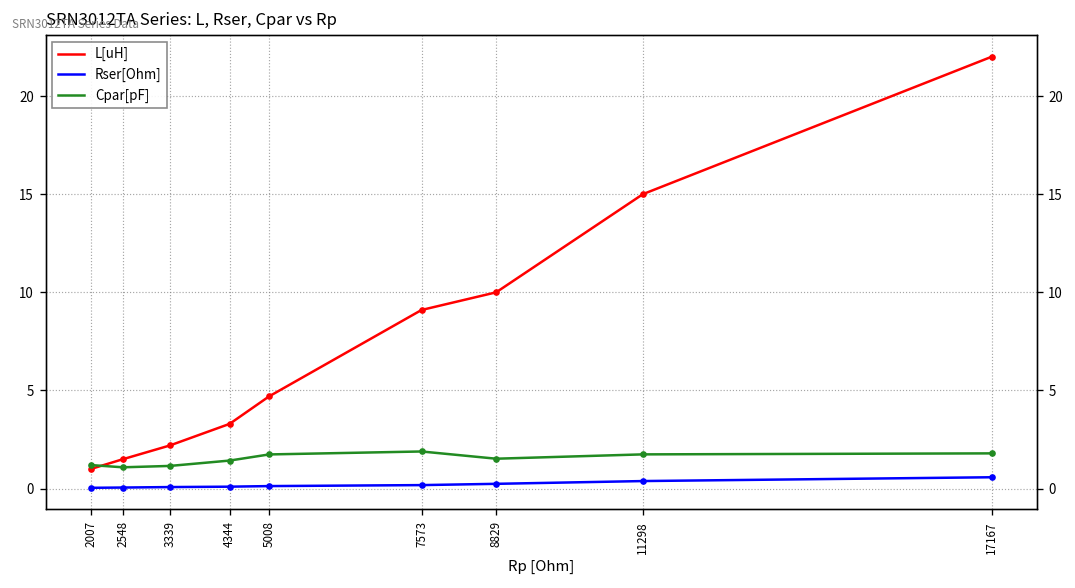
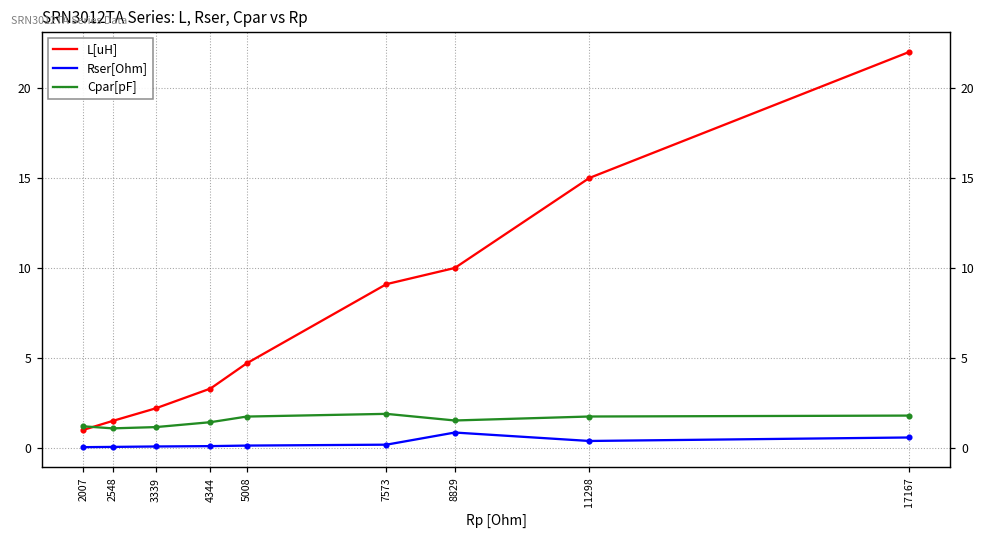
Rser[Ohm], 8829: 0.2 -> 0.9
